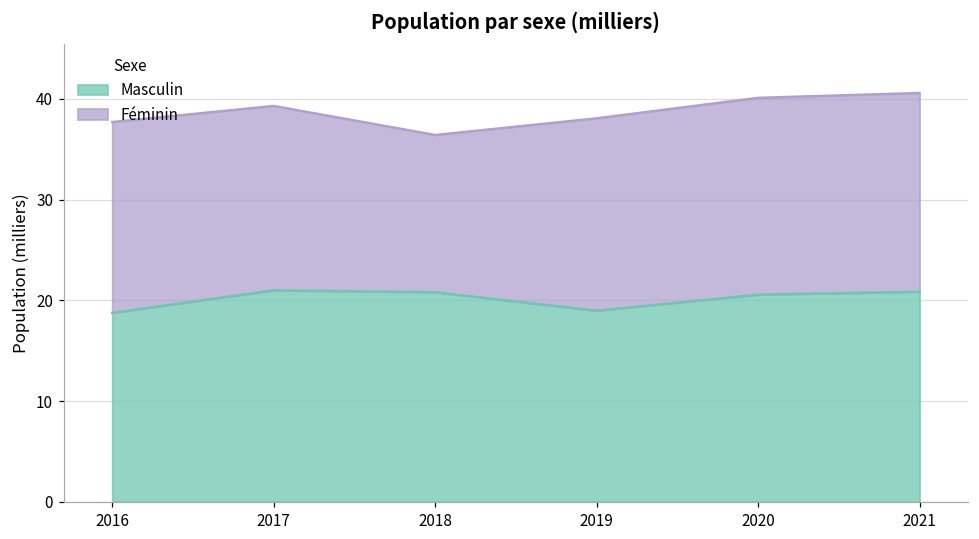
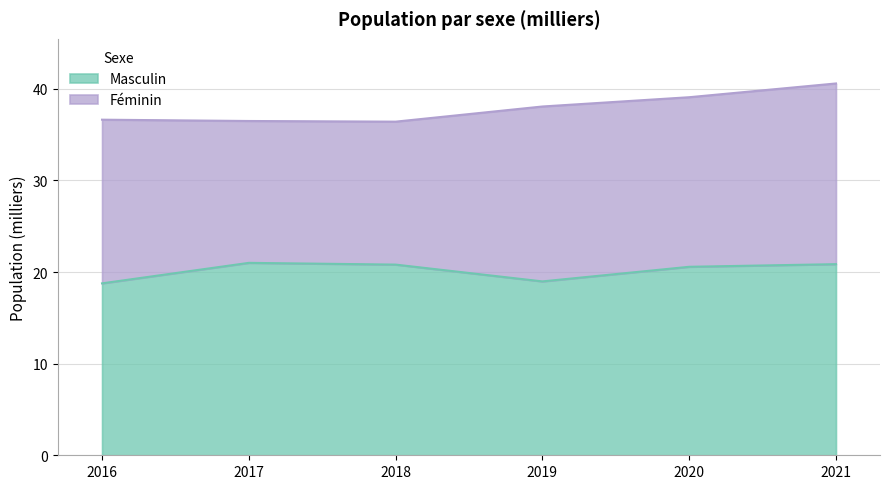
Féminin, 2016: 19 -> 18
Féminin, 2017: 18 -> 15
Féminin, 2020: 20 -> 19
